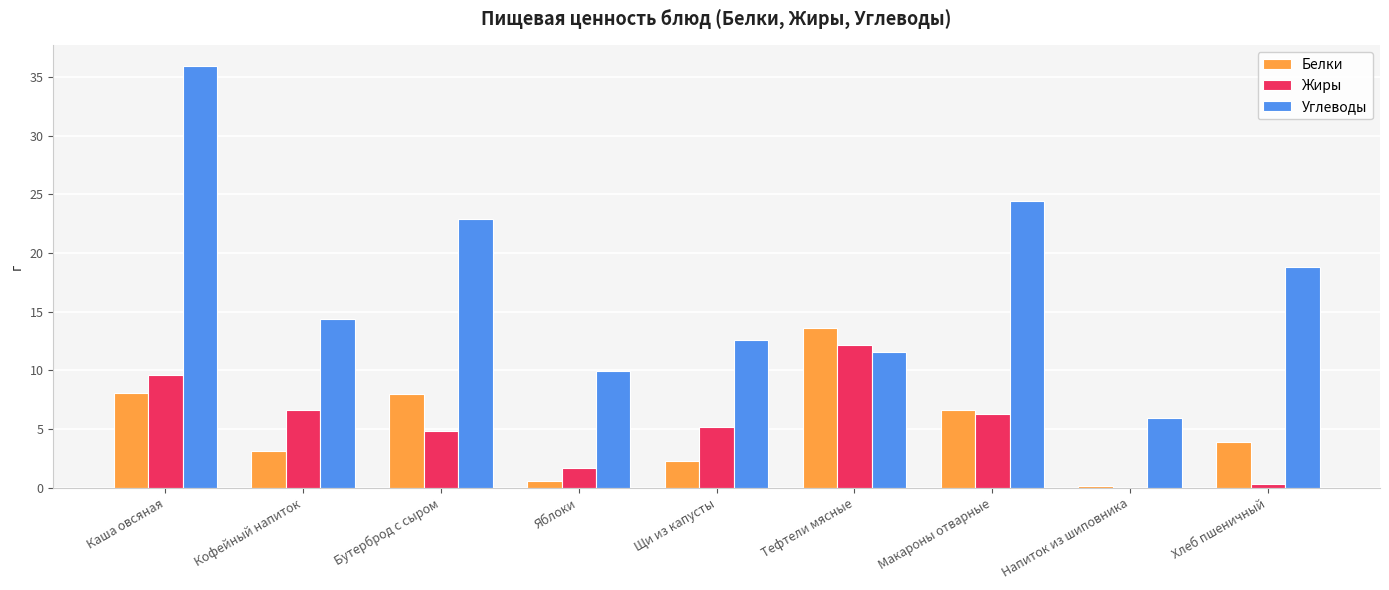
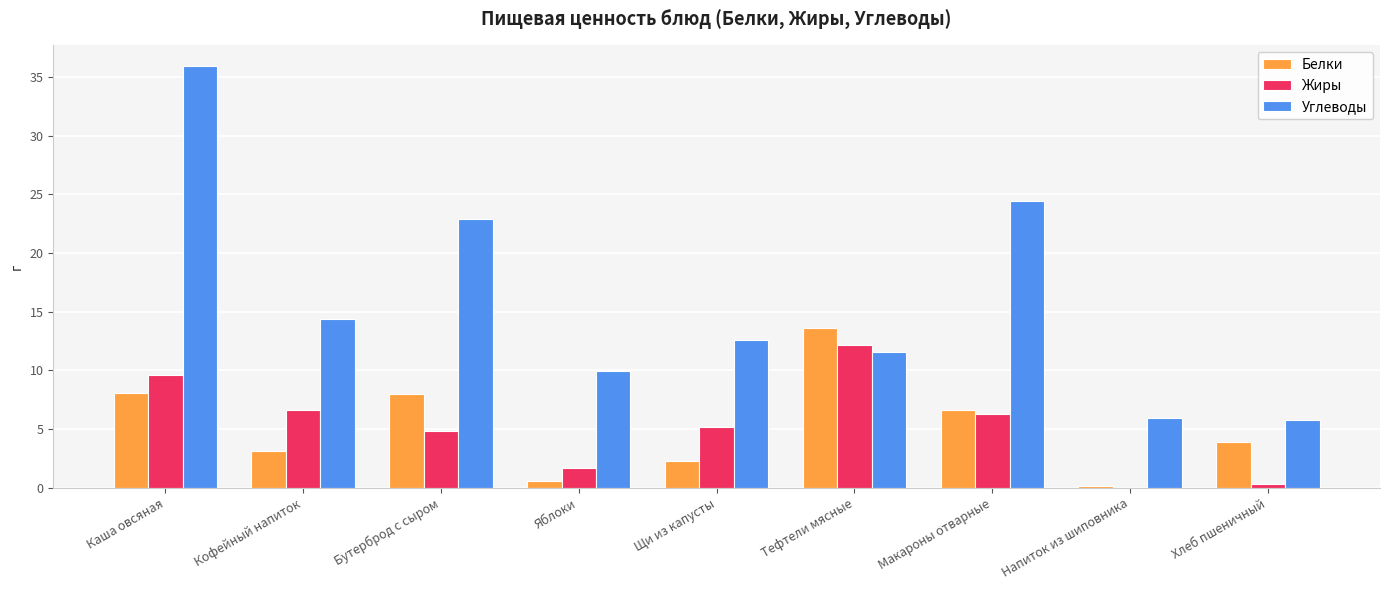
Углеводы, Хлеб пшеничный: 18.8 -> 5.8
